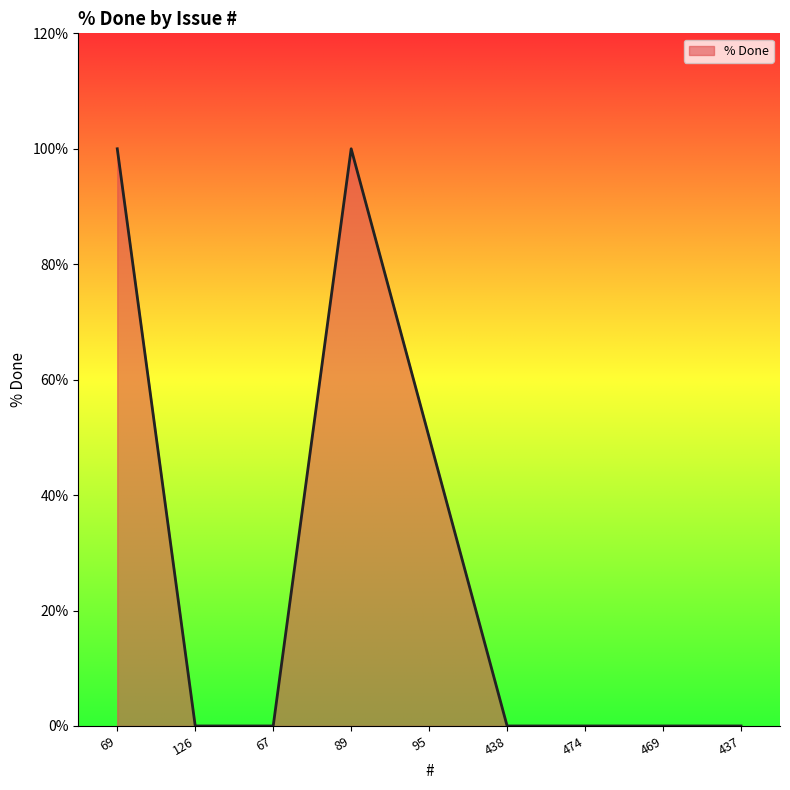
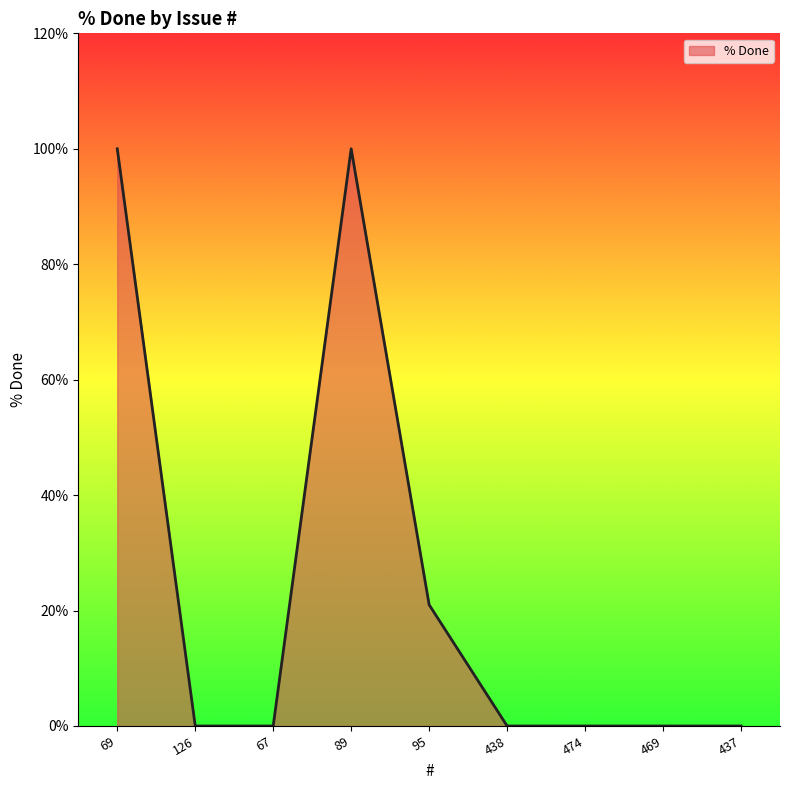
95: 50% -> 21%
